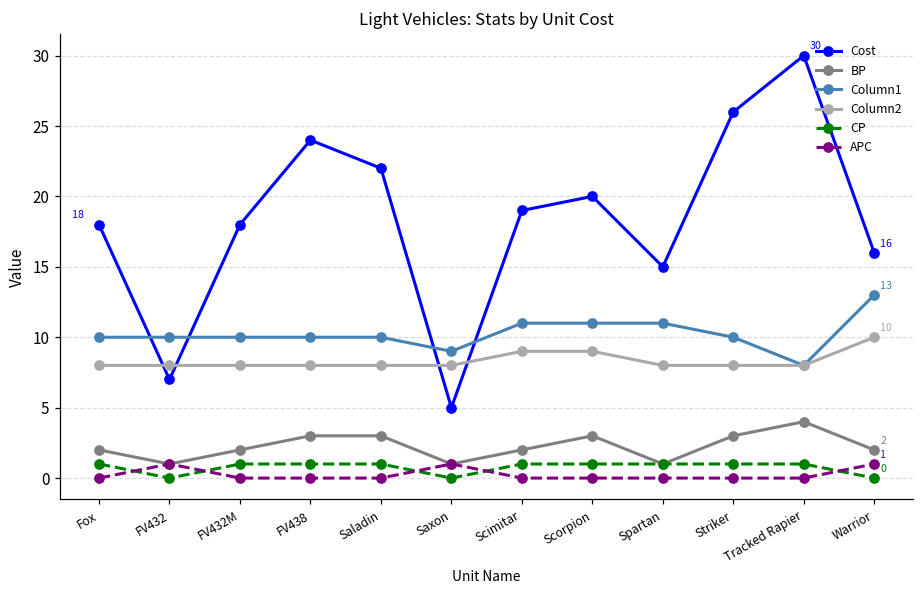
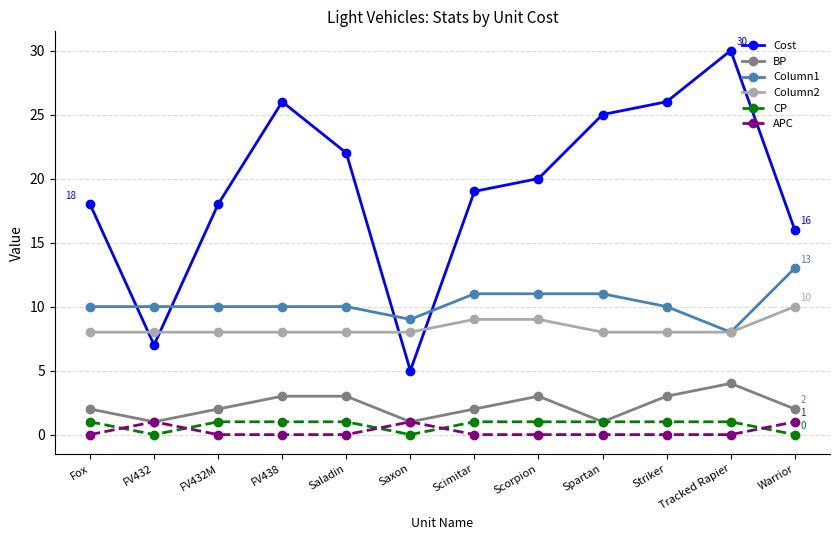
Cost, FV438: 24 -> 26
Cost, Spartan: 15 -> 25
